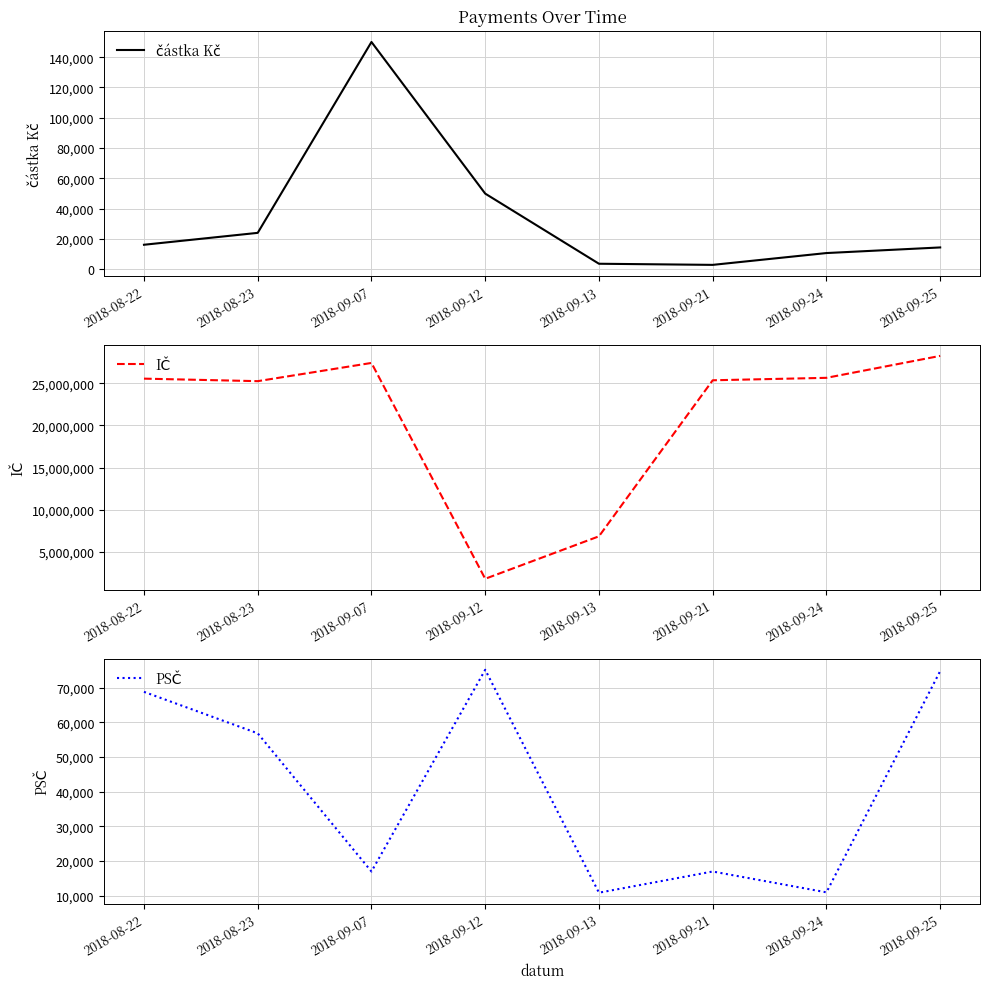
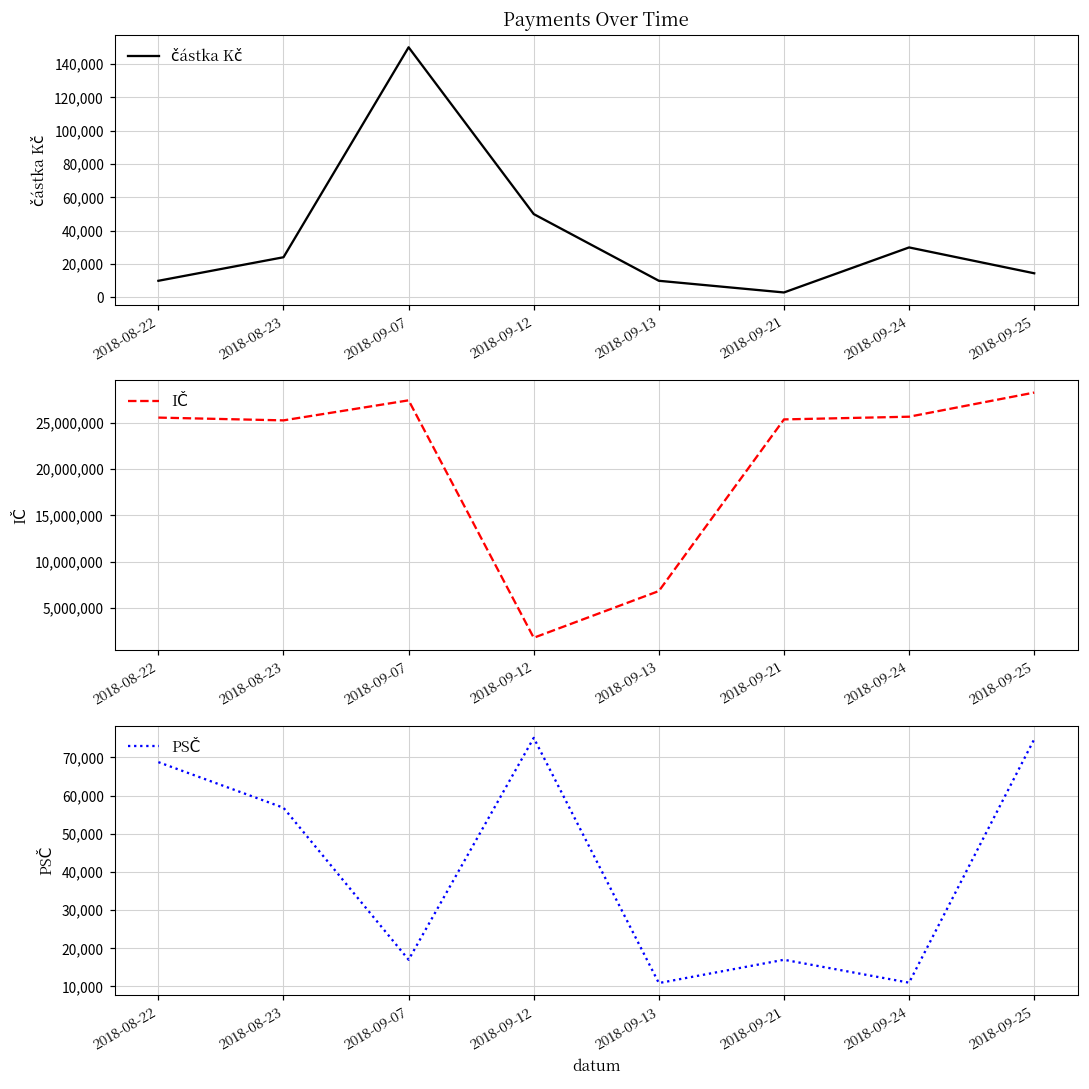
Payments Over Time, 2018-08-22: 16,000 -> 10,000
Payments Over Time, 2018-09-13: 4,000 -> 10,000
Payments Over Time, 2018-09-24: 11,000 -> 30,000
